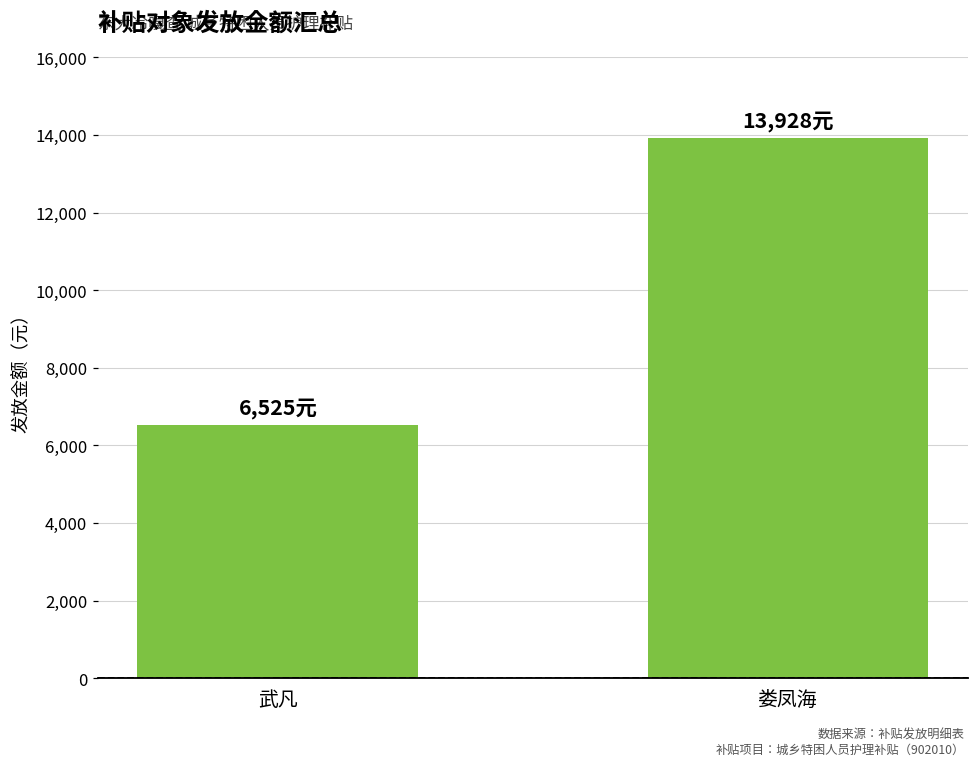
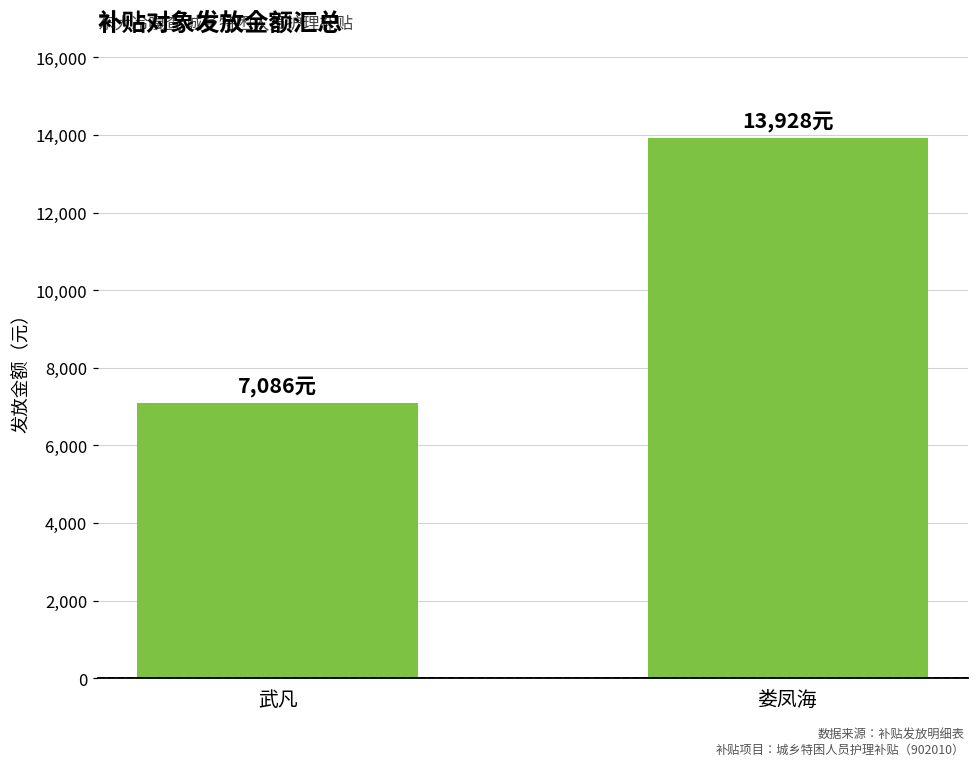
武凡: 6,525元 -> 7,086元
